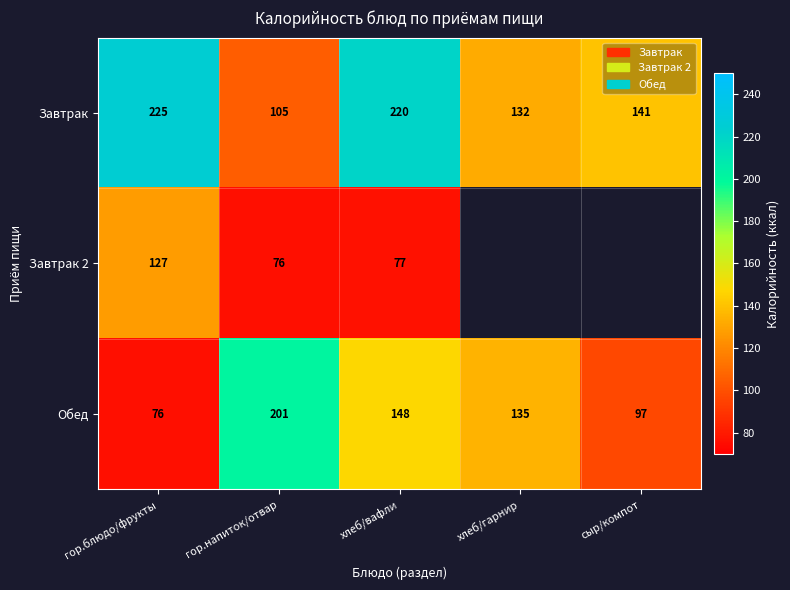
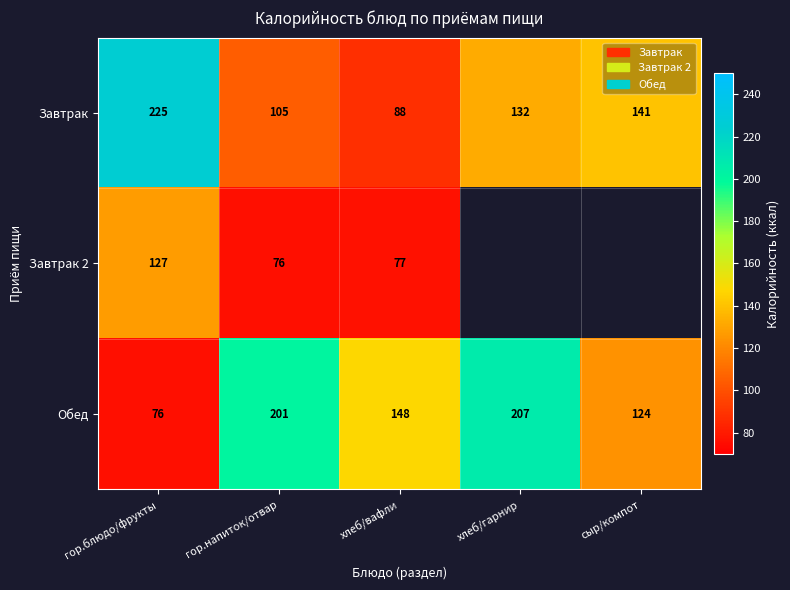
Завтрак, хлеб/вафли: 220 -> 88
Обед, хлеб/гарнир: 135 -> 207
Обед, сыр/компот: 97 -> 124
